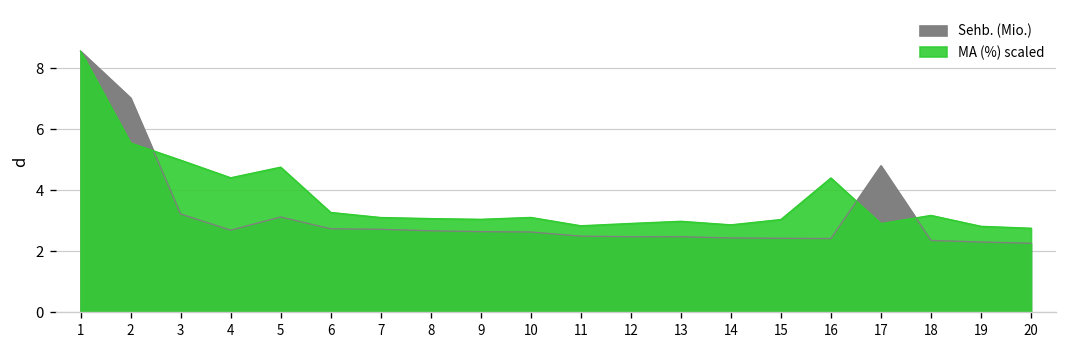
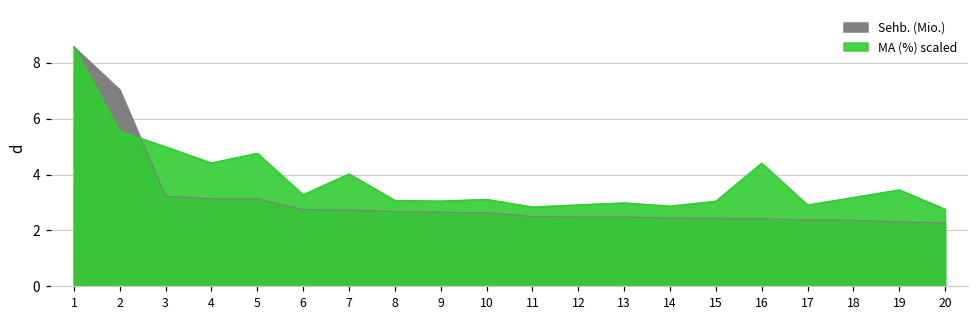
Sehb. (Mio.), 4: 2.7 -> 3.1
MA (%) scaled, 7: 3.1 -> 4.0
Sehb. (Mio.), 17: 4.8 -> 2.4
MA (%) scaled, 19: 2.8 -> 3.5
